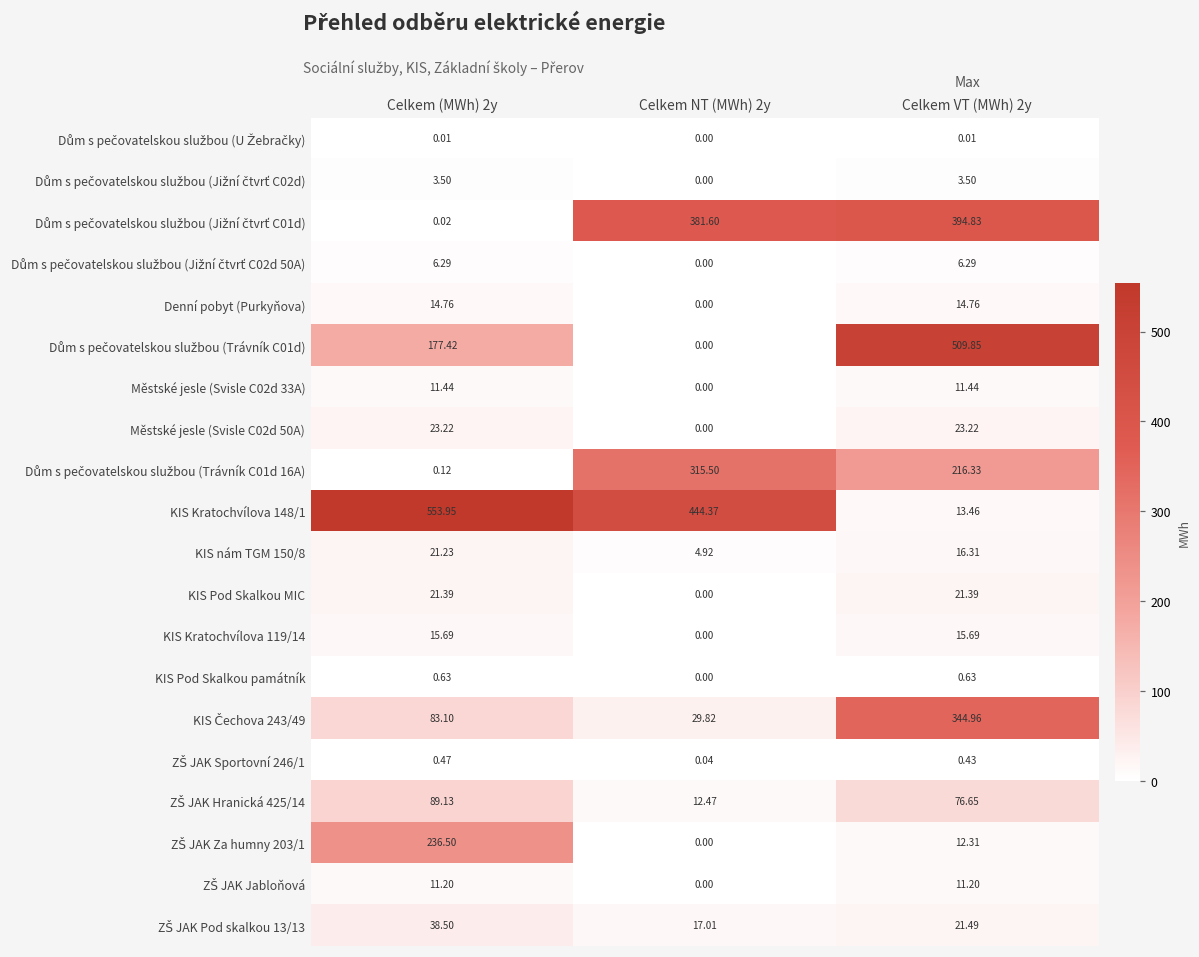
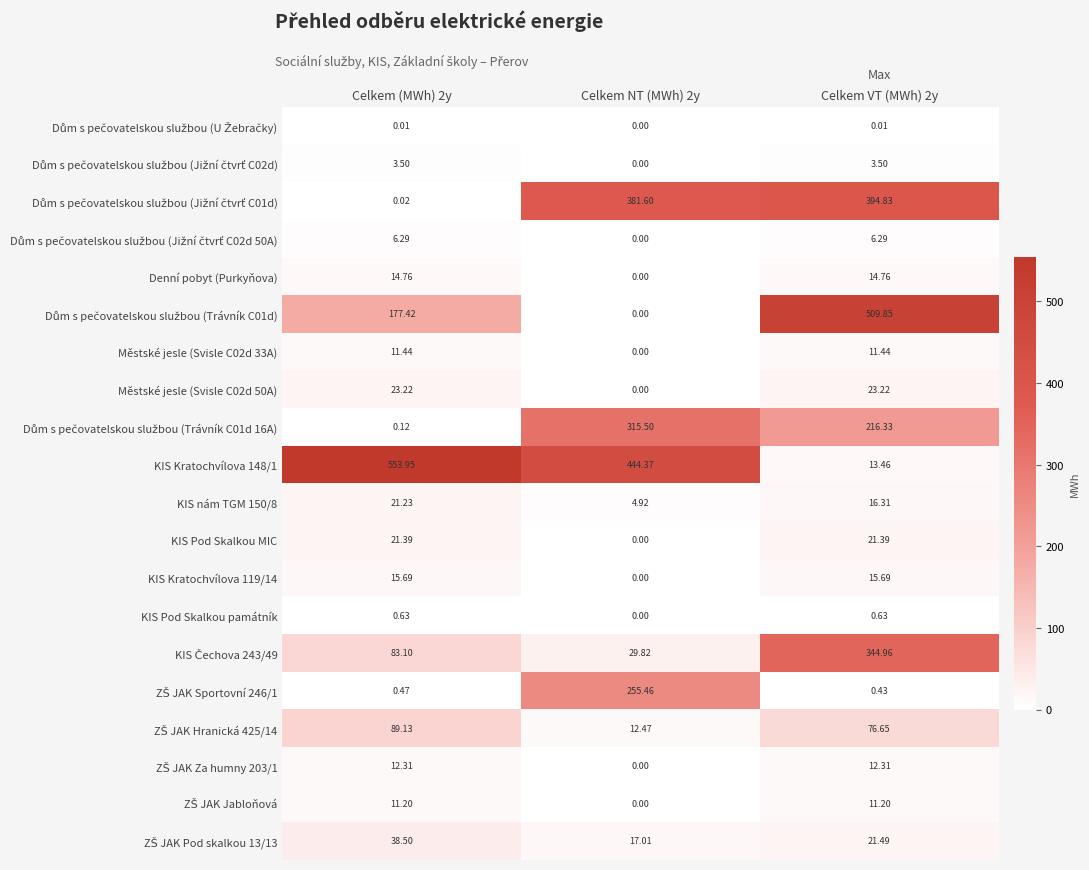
ZŠ JAK Sportovní 246/1, Celkem NT (MWh) 2y: 0.04 -> 255.46
ZŠ JAK Za humny 203/1, Celkem (MWh) 2y: 236.50 -> 12.31
